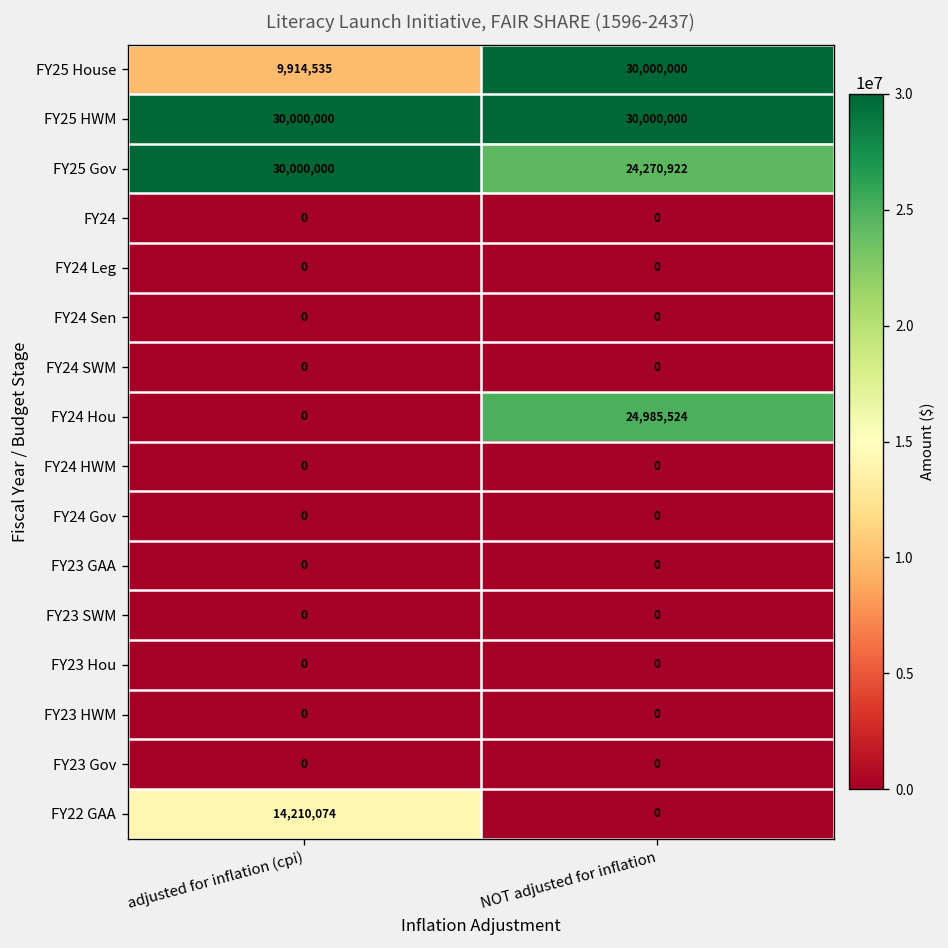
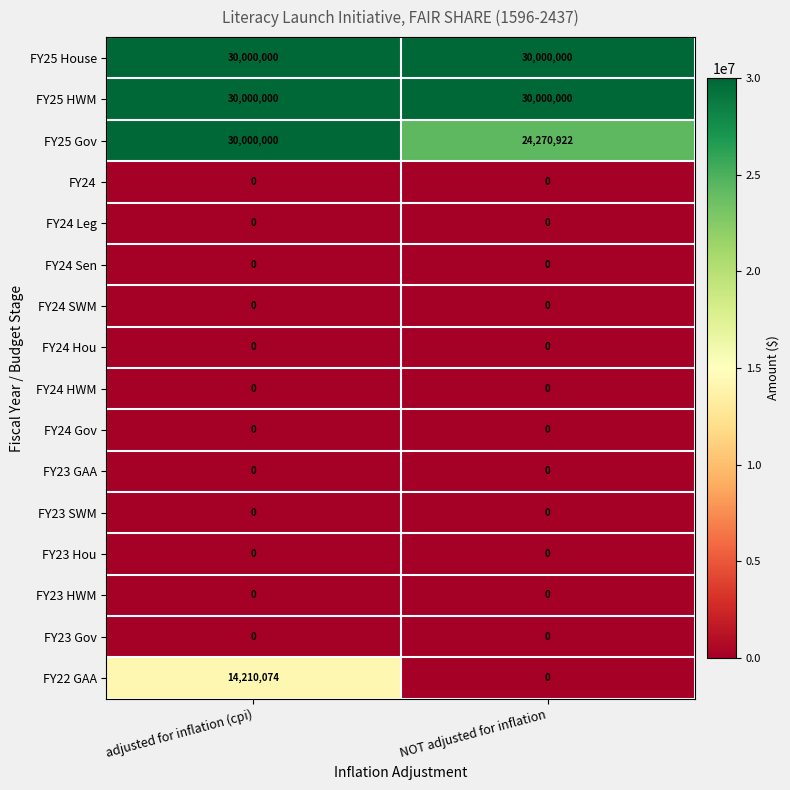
FY25 House, adjusted for inflation (cpi): 9,914,535 -> 30,000,000
FY24 Hou, NOT adjusted for inflation: 24,985,524 -> 0
